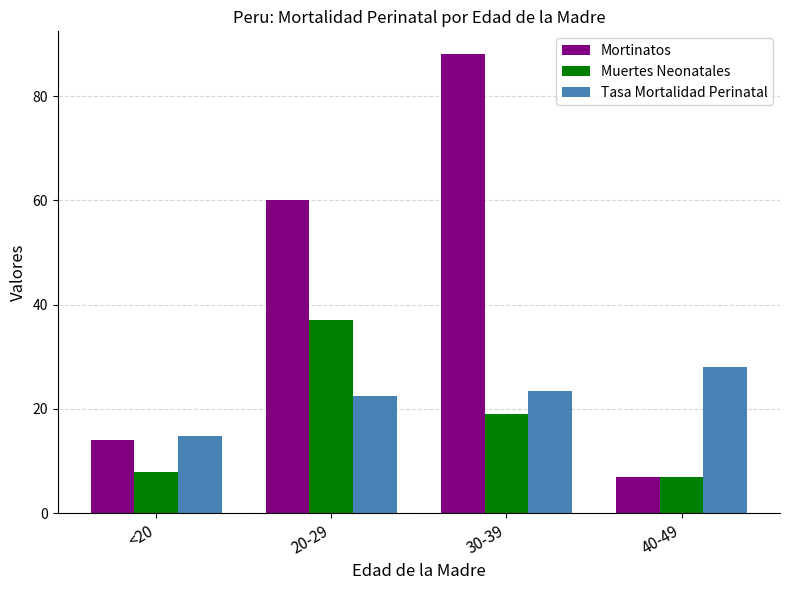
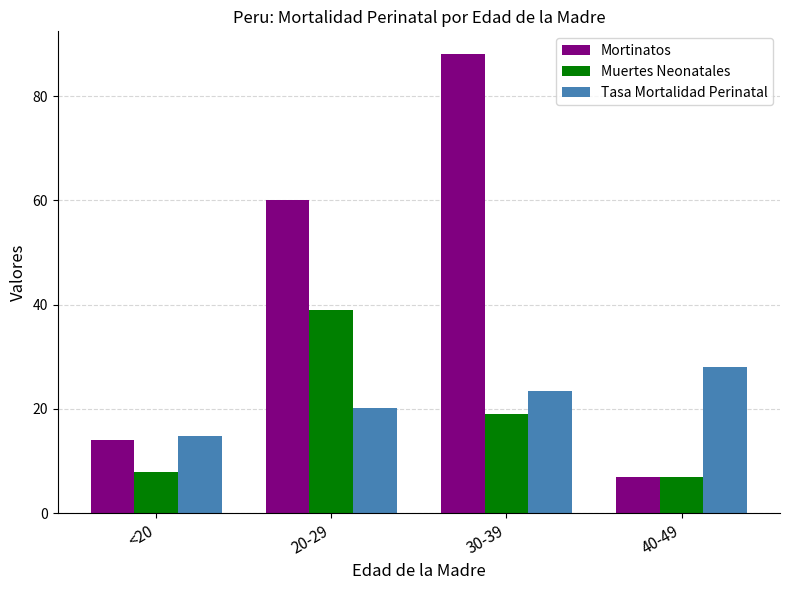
Muertes Neonatales, 20-29: 37 -> 39
Tasa Mortalidad Perinatal, 20-29: 22 -> 20
